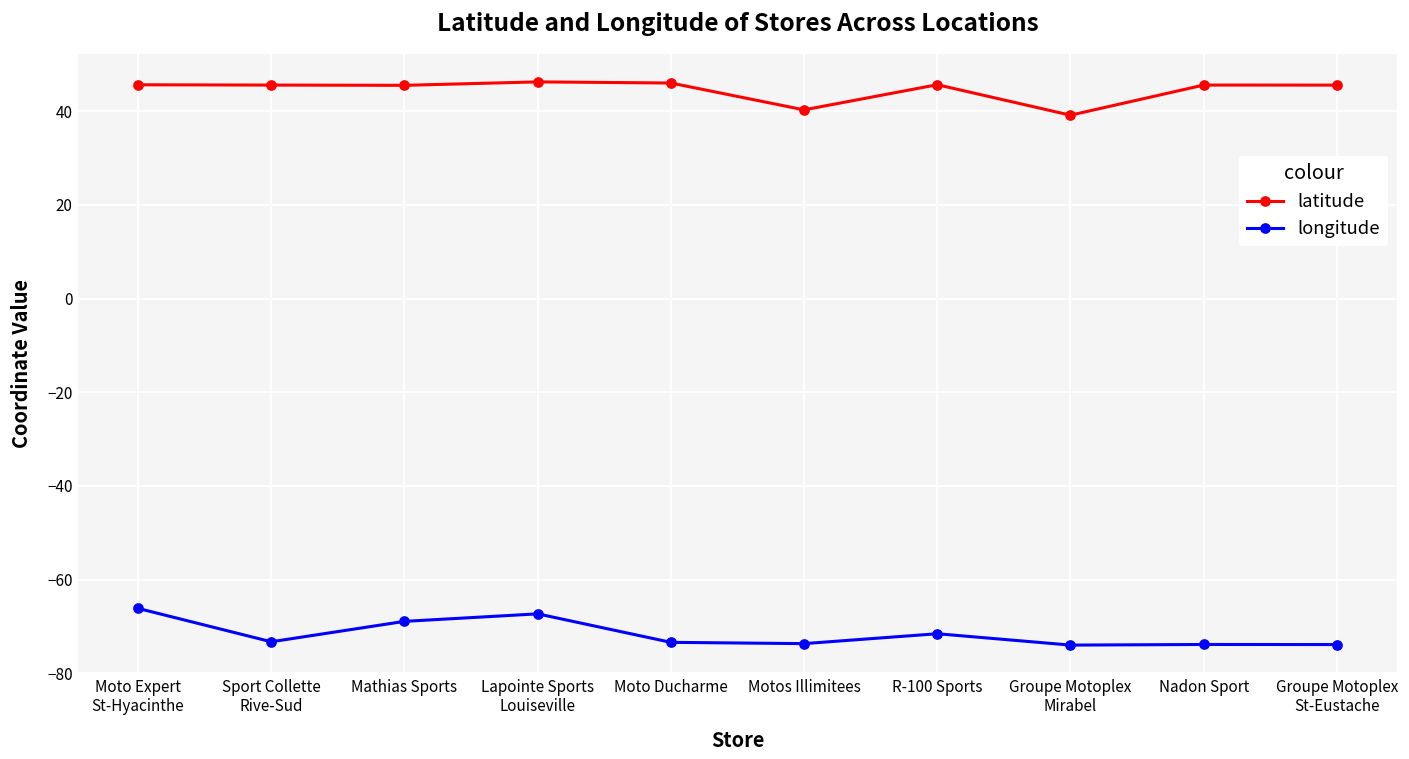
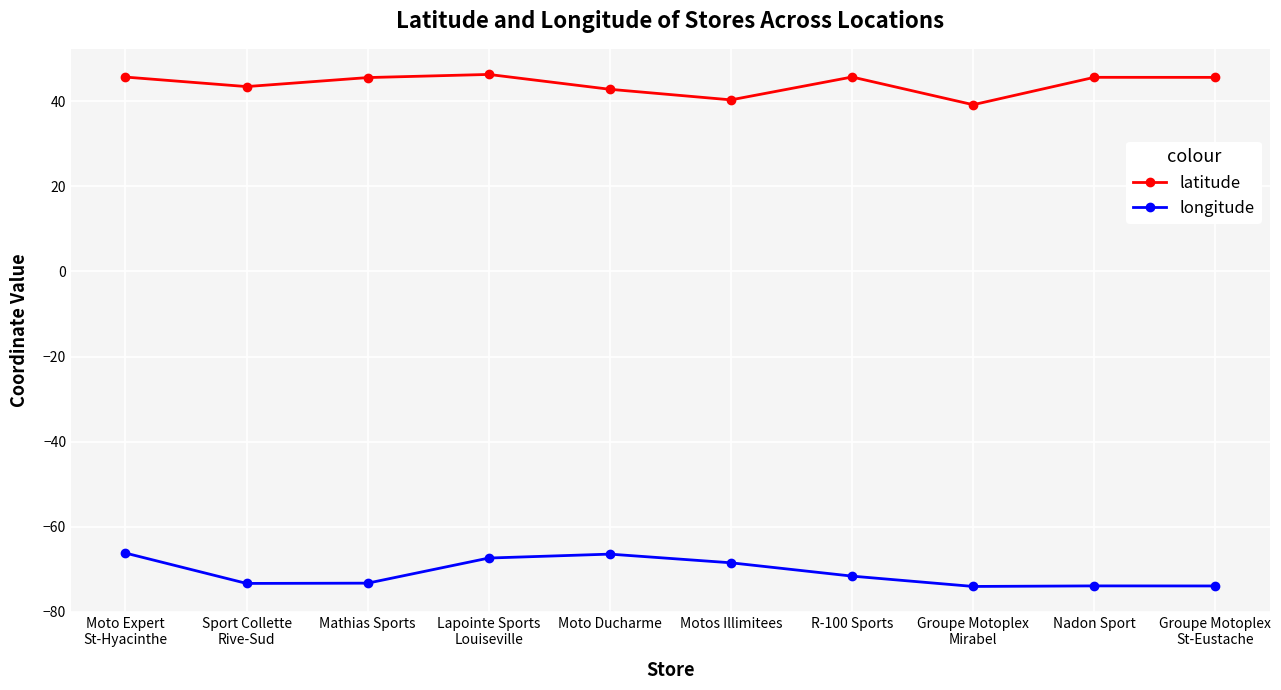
latitude, Sport Collette Rive-Sud: 46 -> 43
longitude, Mathias Sports: -69 -> -73
latitude, Moto Ducharme: 46 -> 43
longitude, Moto Ducharme: -73 -> -66
longitude, Motos Illimitees: -74 -> -68
